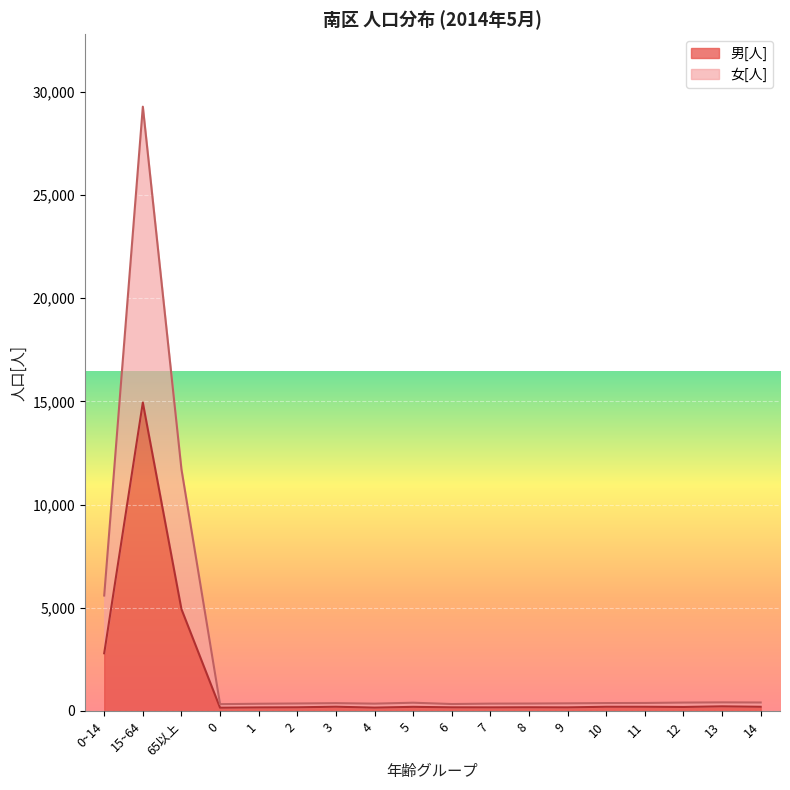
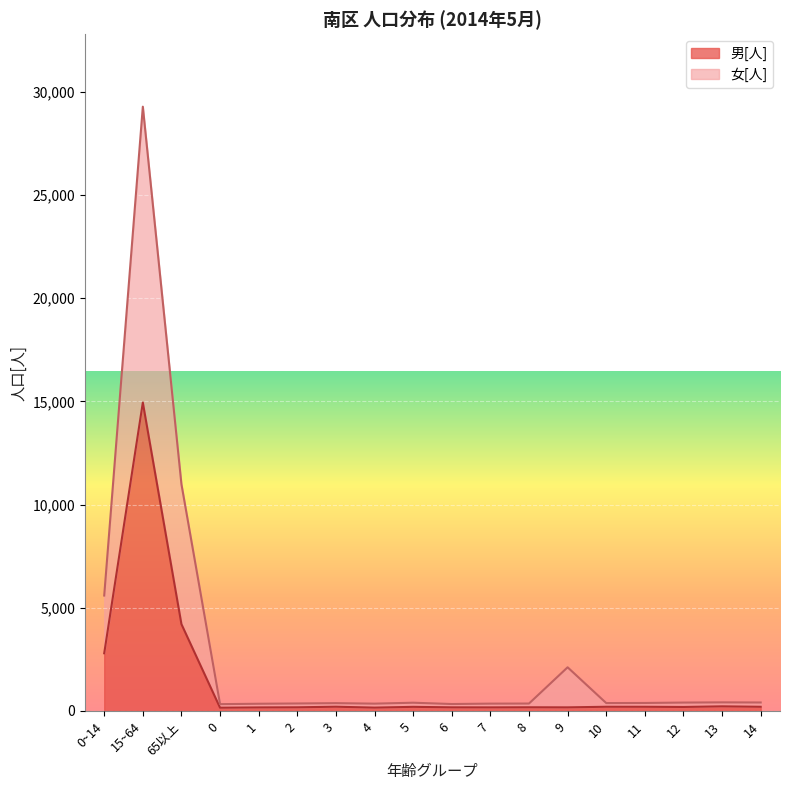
男[人], 65以上: 4,900 -> 4,200
女[人], 9: 200 -> 1,900
